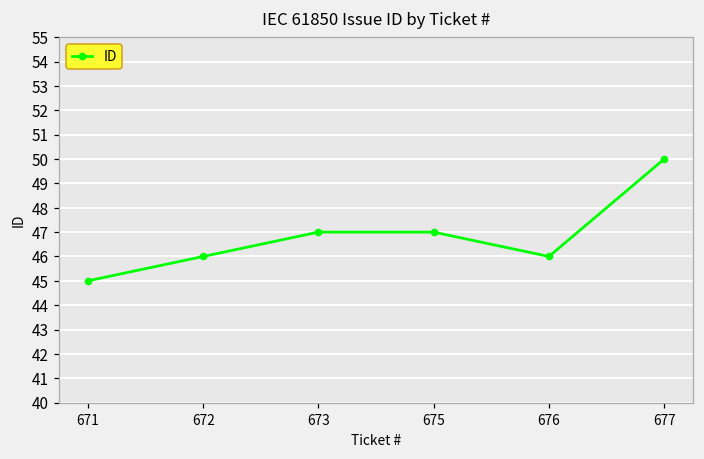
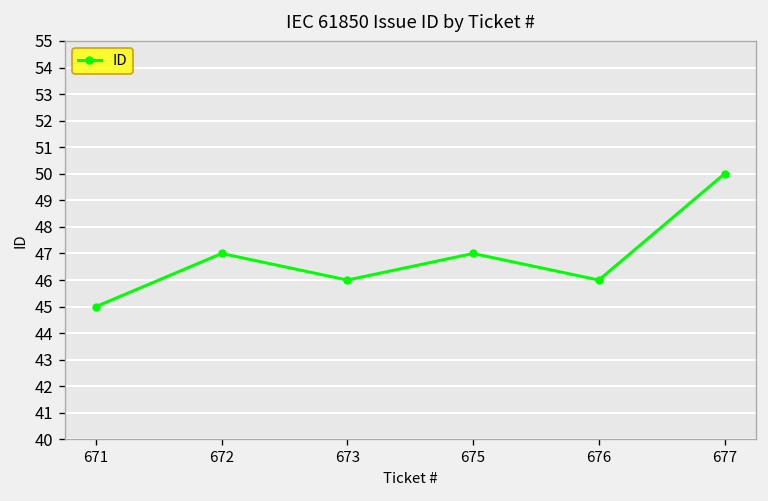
672: 46 -> 47
673: 47 -> 46
